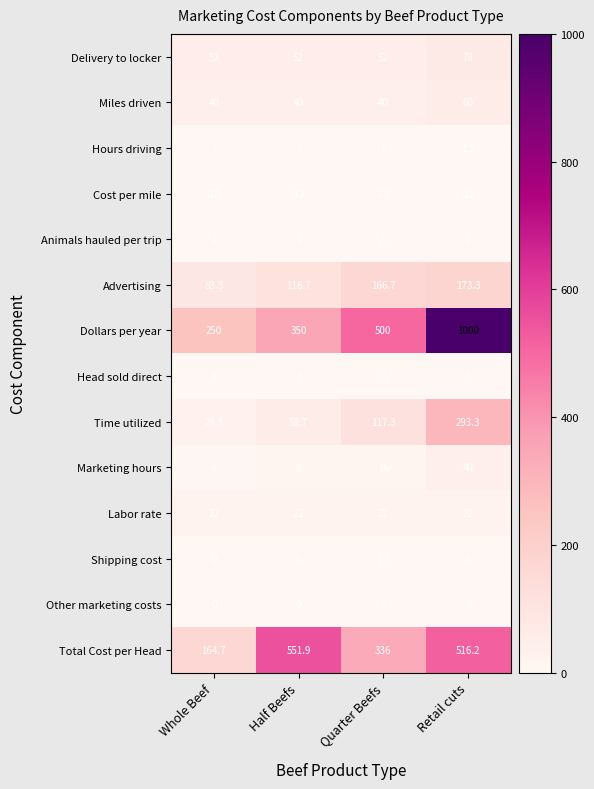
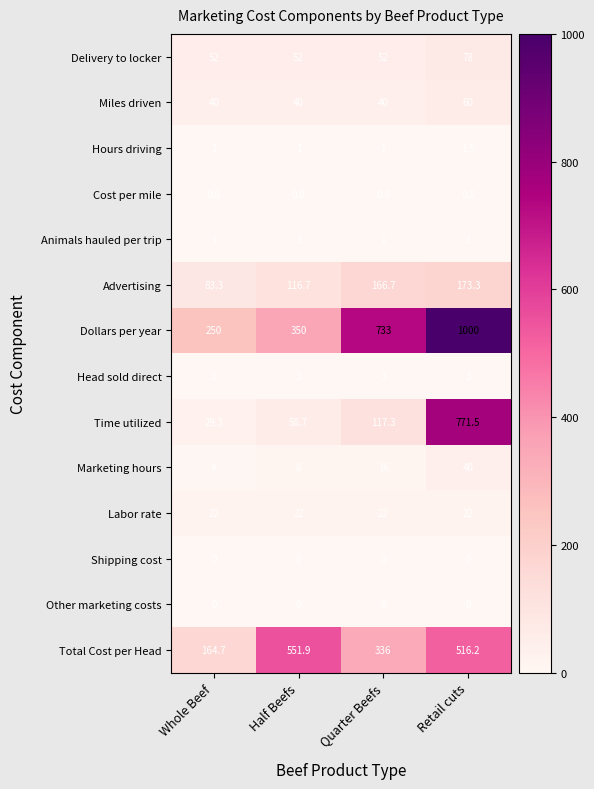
Dollars per year, Quarter Beefs: 500 -> 733
Time utilized, Retail cuts: 293.3 -> 771.5
